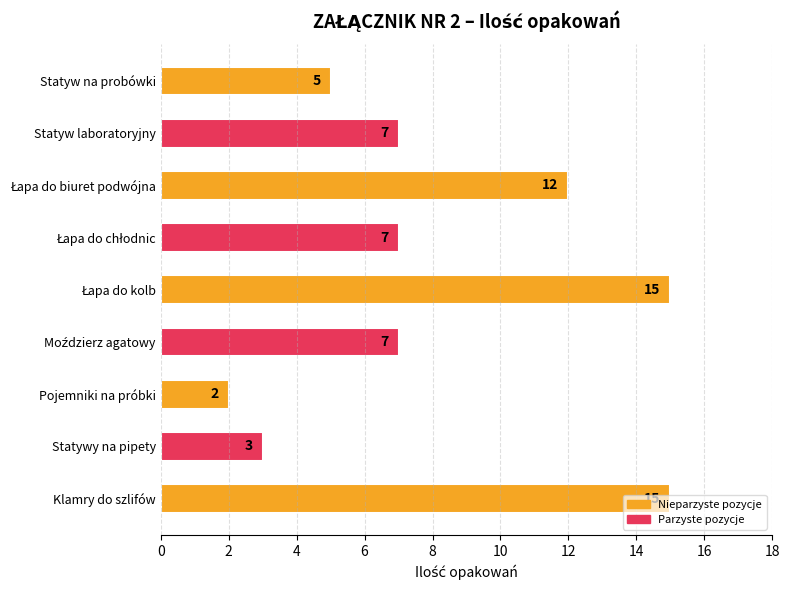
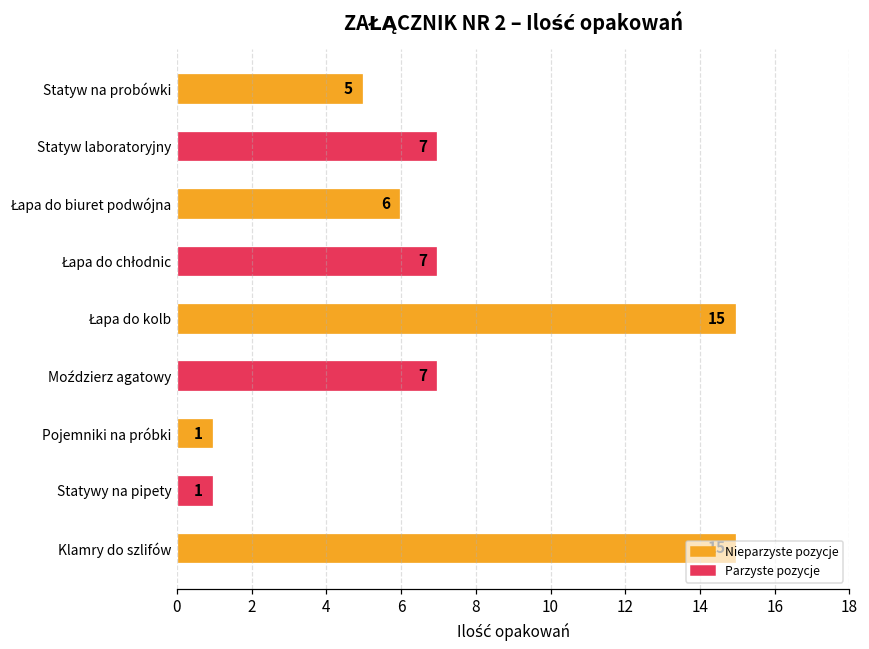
Łapa do biuret podwójna: 12 -> 6
Pojemniki na próbki: 2 -> 1
Statywy na pipety: 3 -> 1
